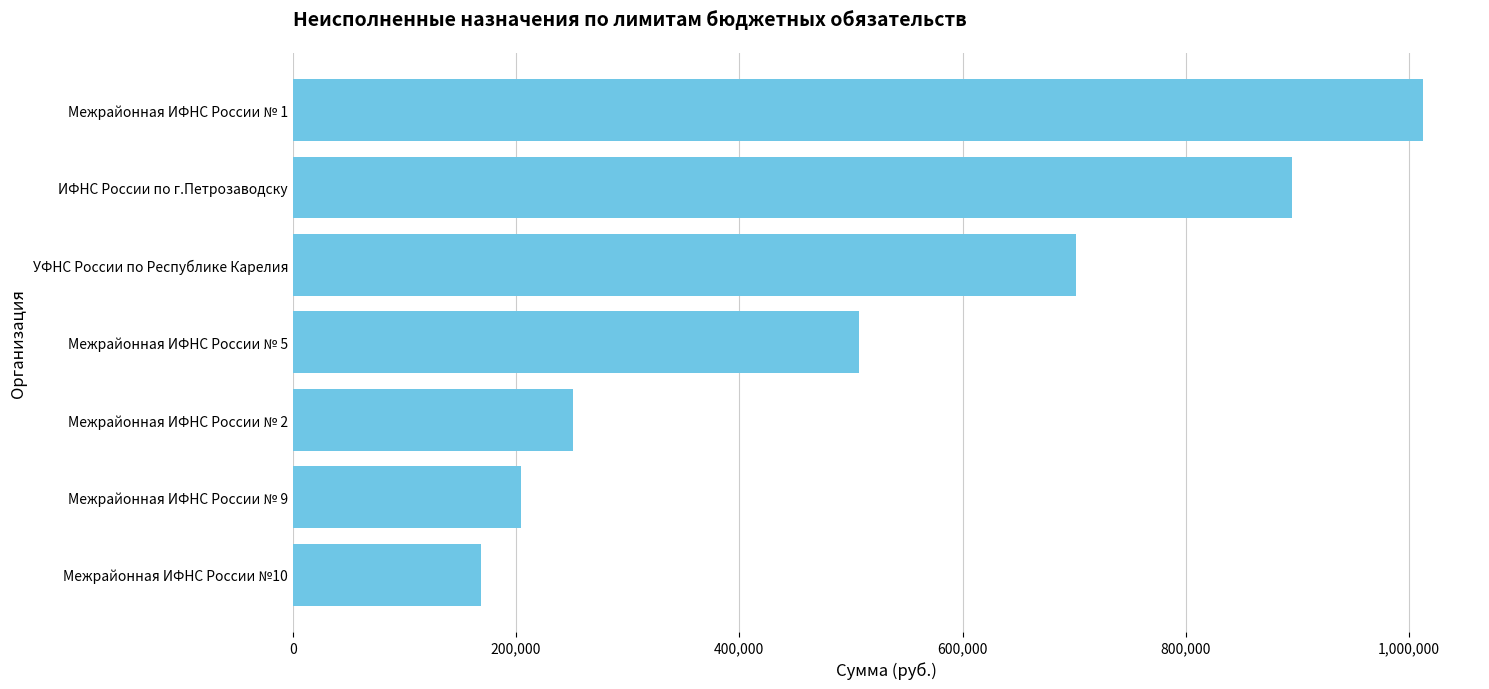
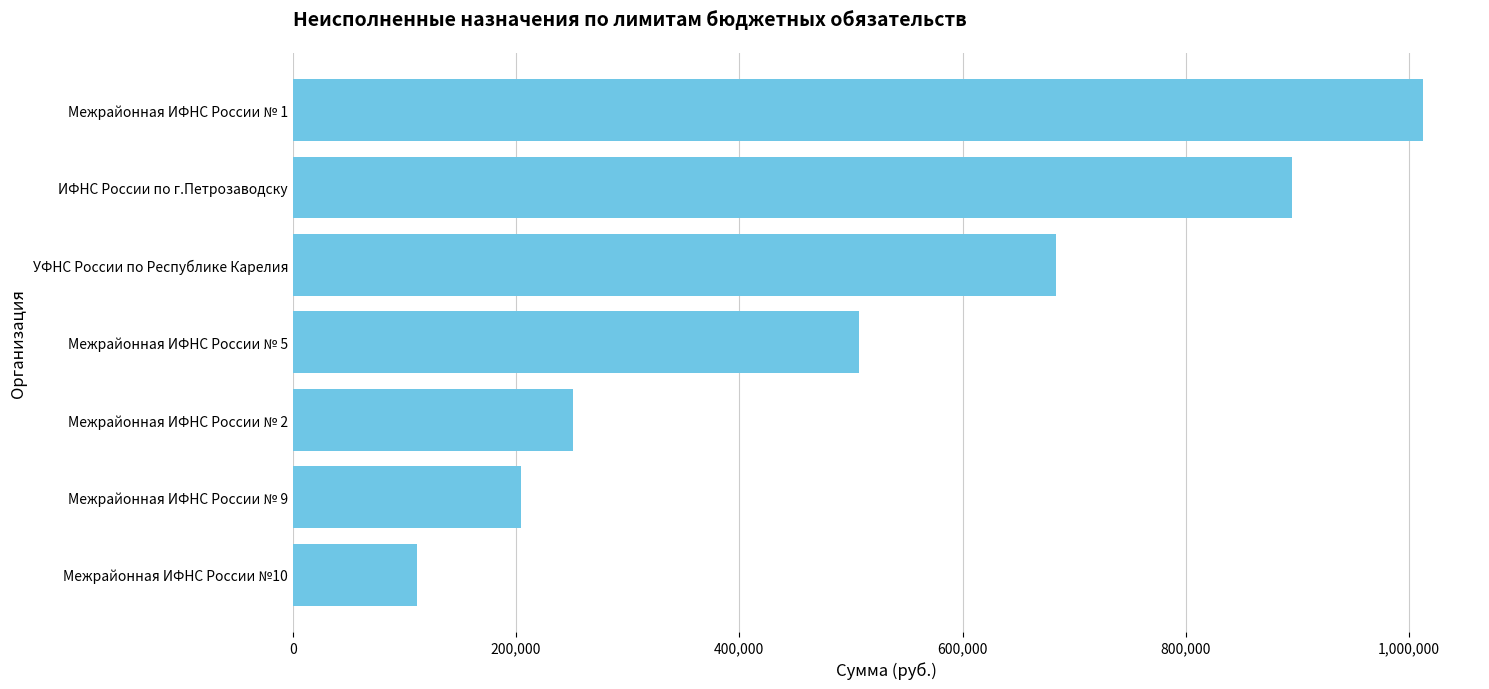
УФНС России по Республике Карелия: 701,000 -> 683,000
Межрайонная ИФНС России №10: 169,000 -> 111,000
